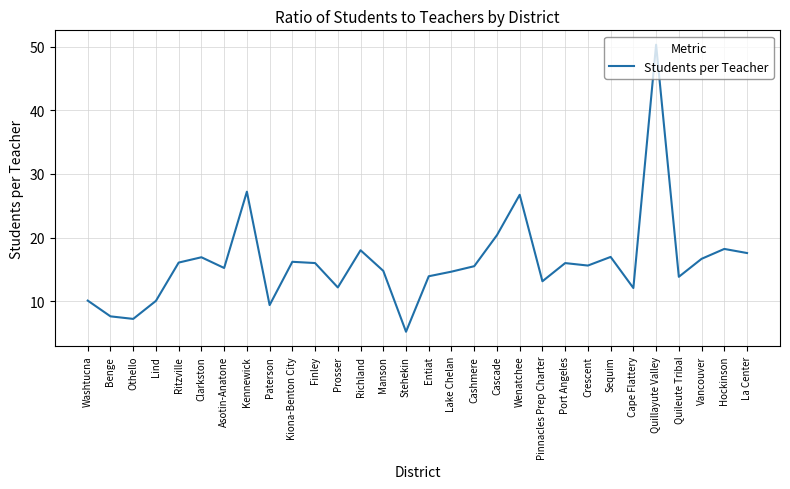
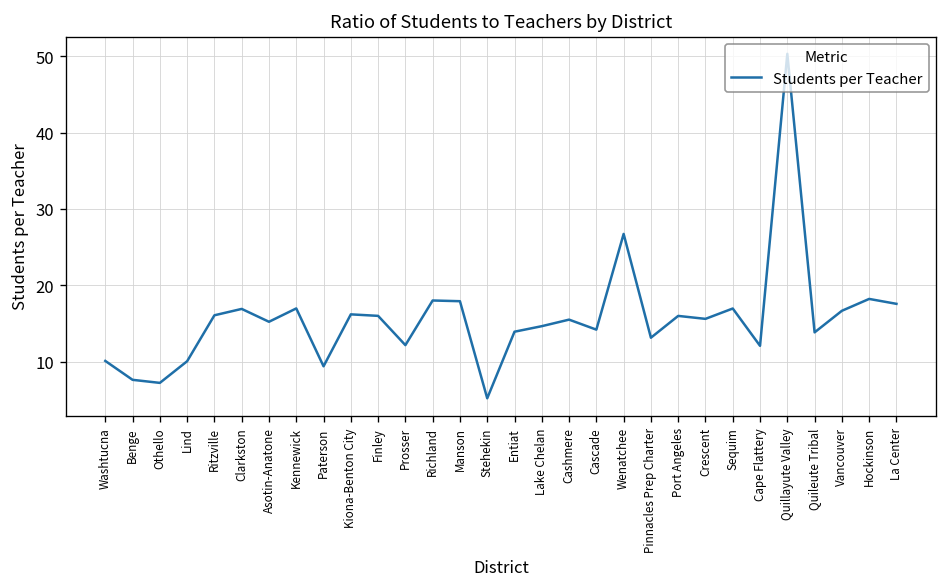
Kennewick: 27 -> 17
Manson: 15 -> 18
Cascade: 20 -> 14
